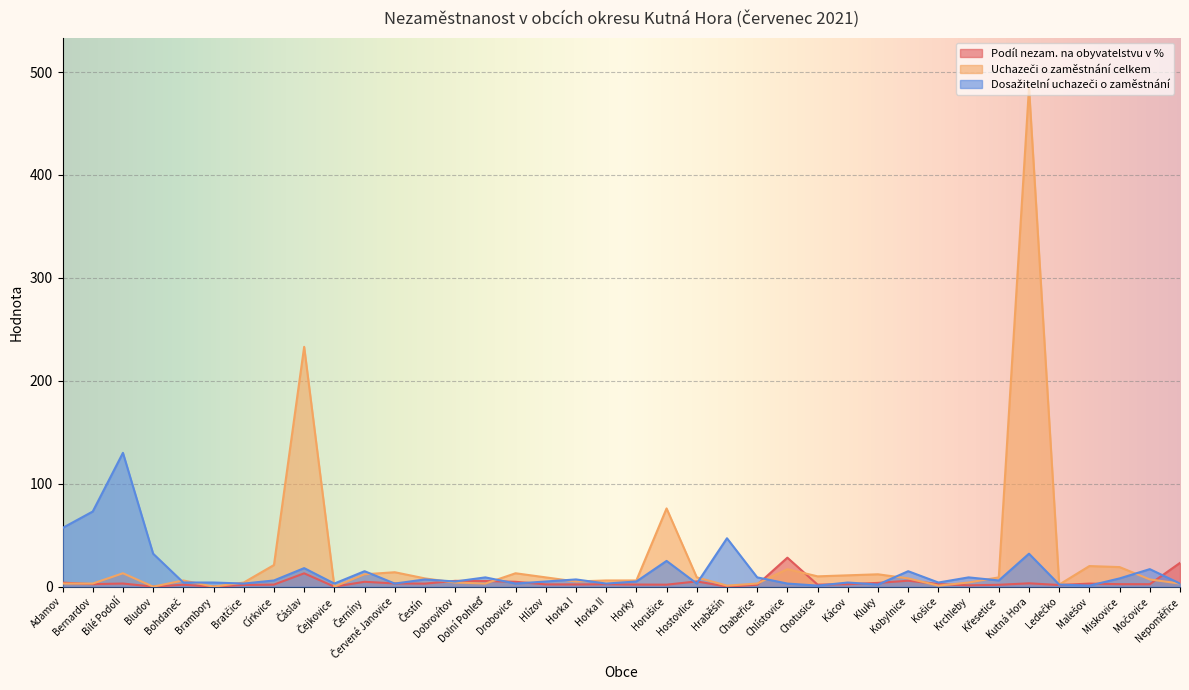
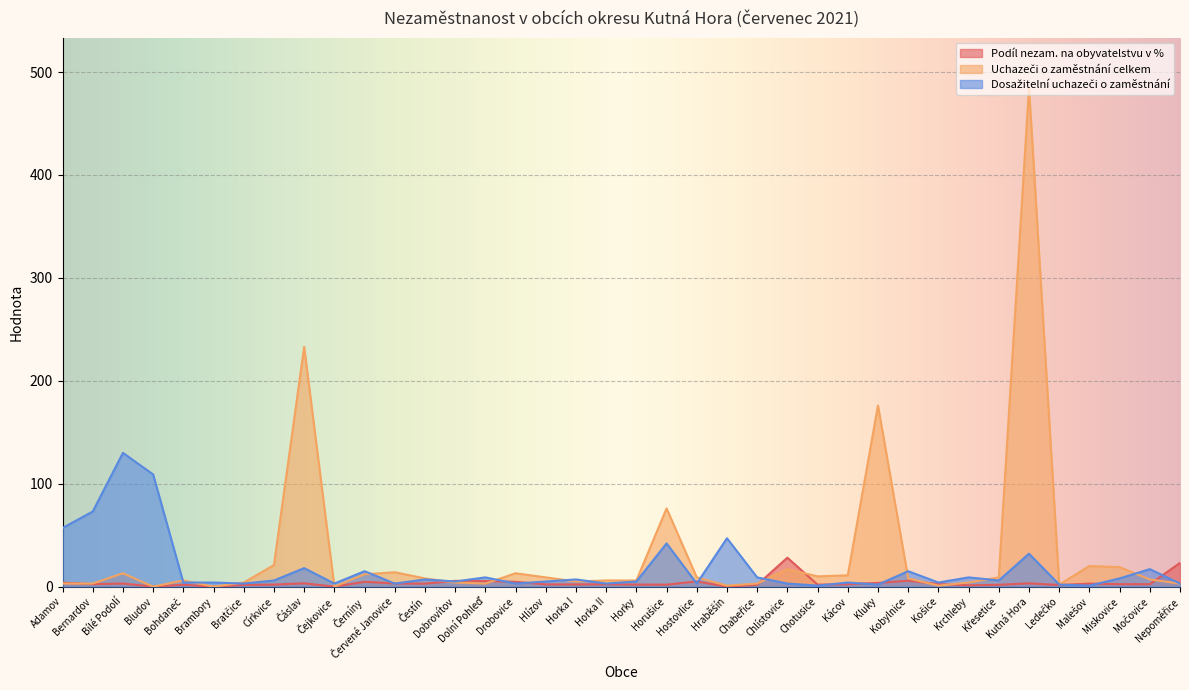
Dosažitelní uchazeči o zaměstnání, Bludov: 32 -> 109
Podíl nezam. na obyvatelstvu v %, Čáslav: 13 -> 3
Dosažitelní uchazeči o zaměstnání, Horušice: 25 -> 42
Uchazeči o zaměstnání celkem, Kluky: 12 -> 176
